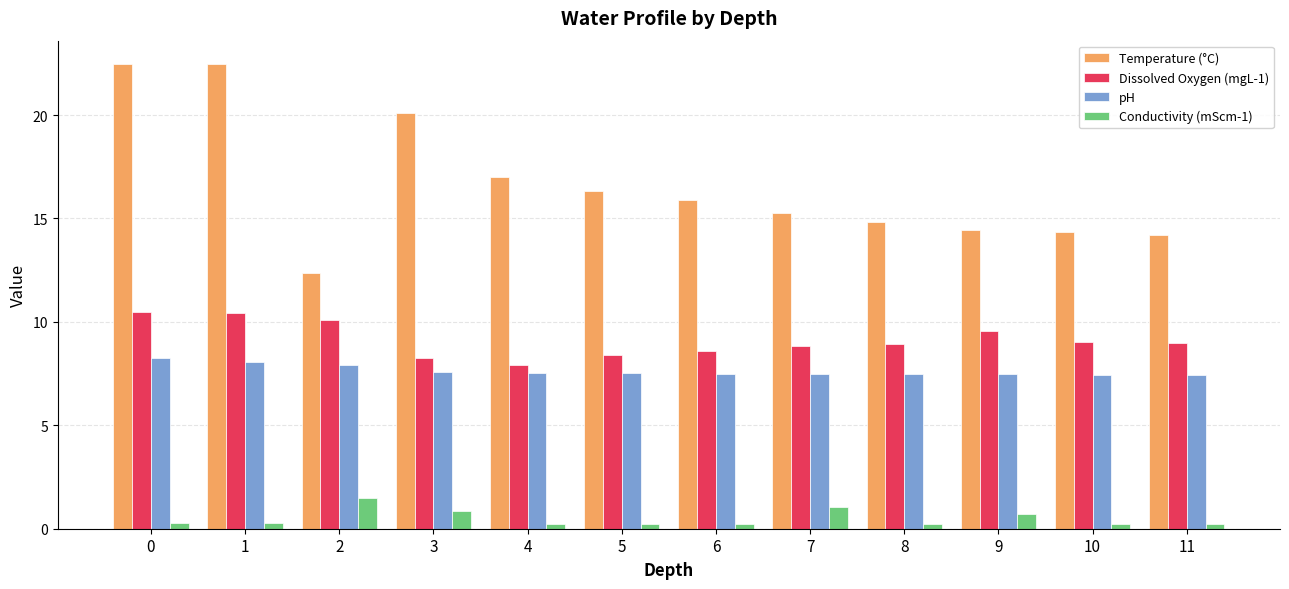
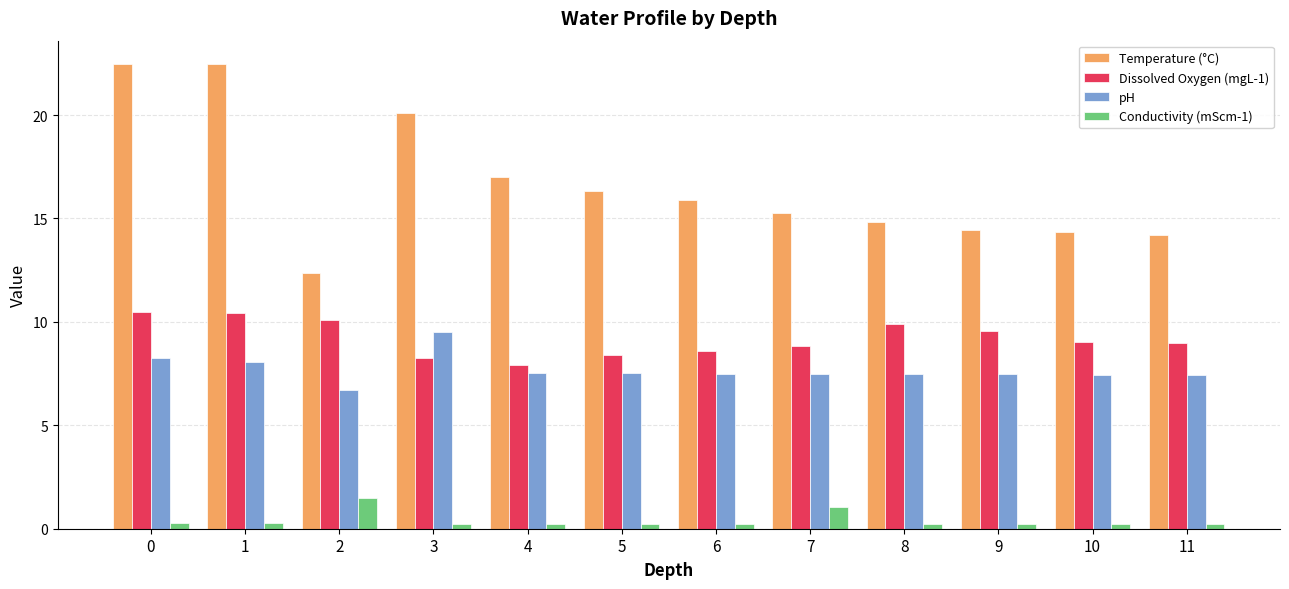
pH, 2: 7.9 -> 6.7
pH, 3: 7.6 -> 9.5
Conductivity (mScm-1), 3: 0.9 -> 0.3
Dissolved Oxygen (mgL-1), 8: 8.9 -> 9.9
Conductivity (mScm-1), 9: 0.7 -> 0.2
